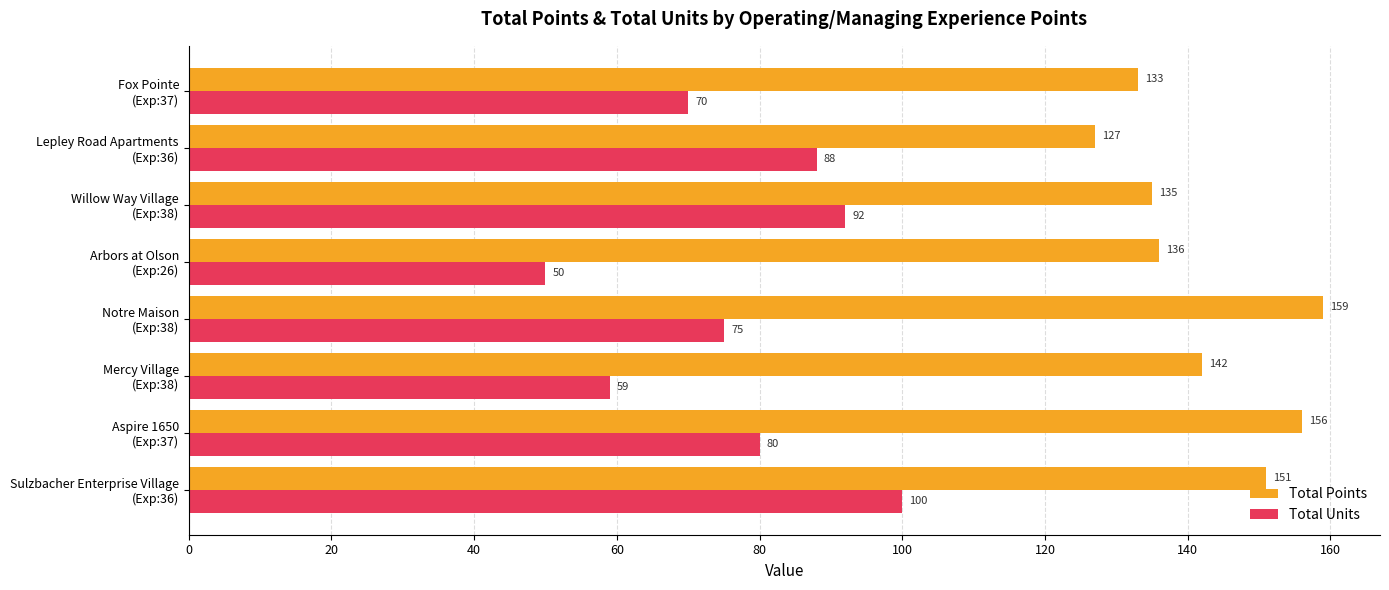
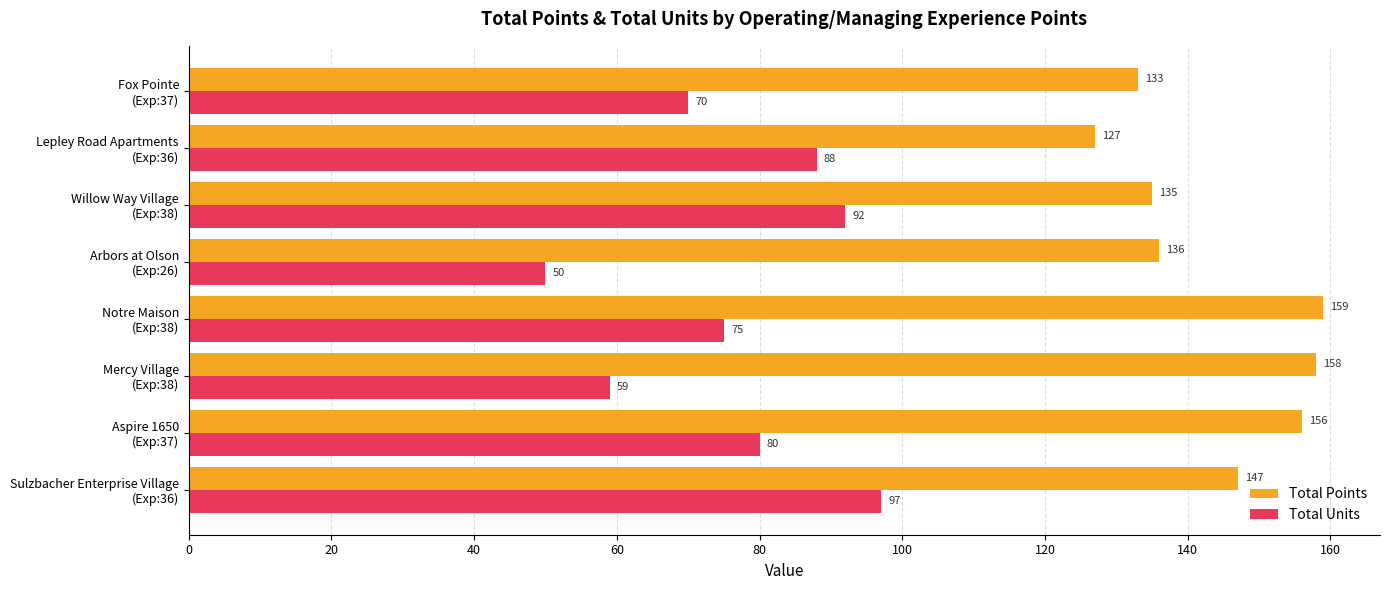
Total Points, Mercy Village (Exp:38): 142 -> 158
Total Points, Sulzbacher Enterprise Village (Exp:36): 151 -> 147
Total Units, Sulzbacher Enterprise Village (Exp:36): 100 -> 97
